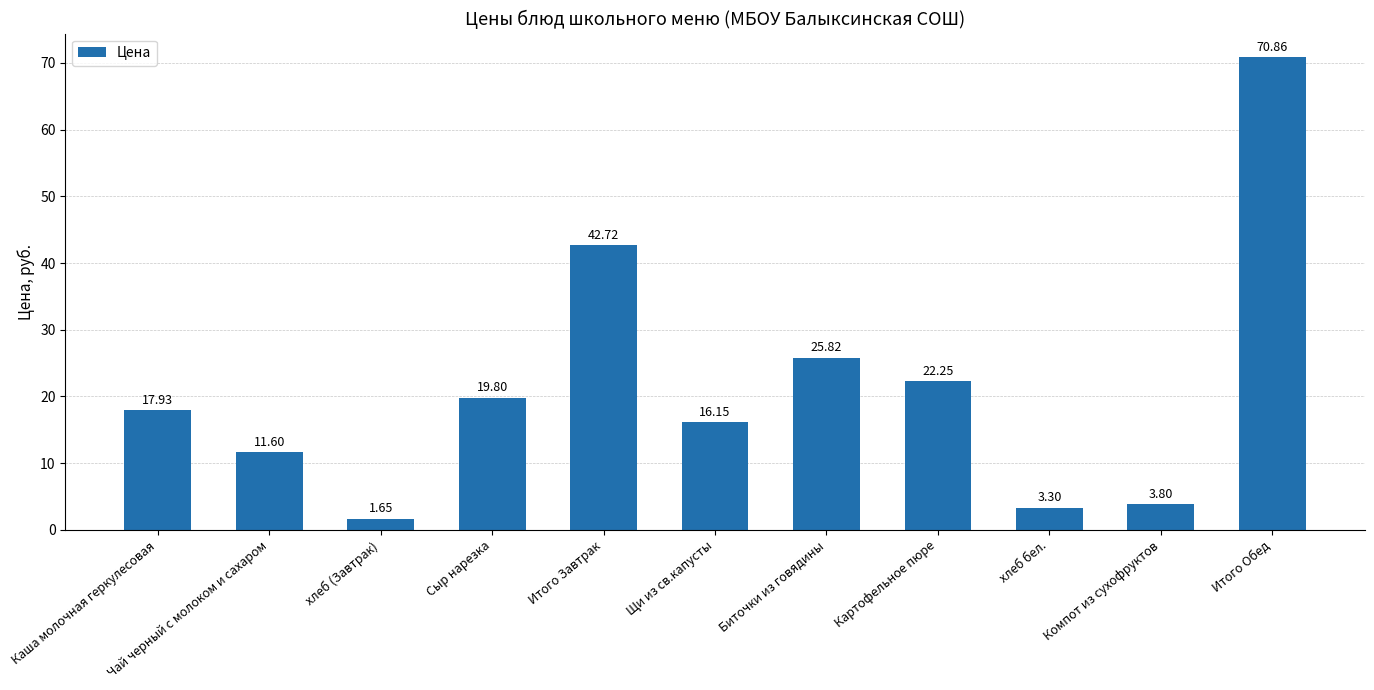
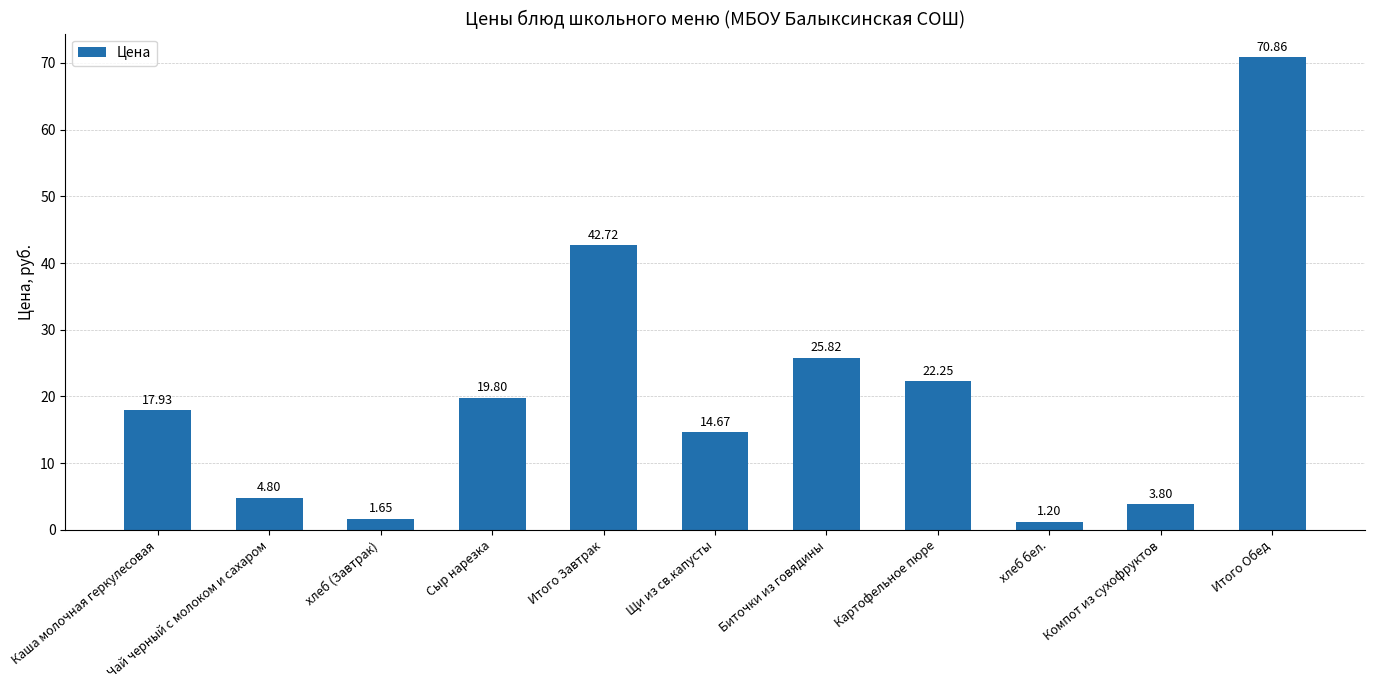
Чай черный с молоком и сахаром: 11.60 -> 4.80
Щи из св.капусты: 16.15 -> 14.67
хлеб бел.: 3.30 -> 1.20
